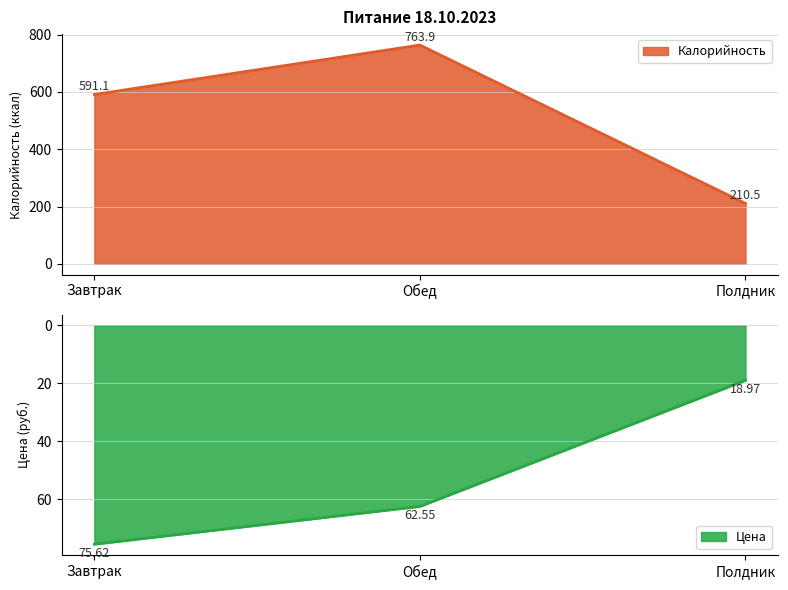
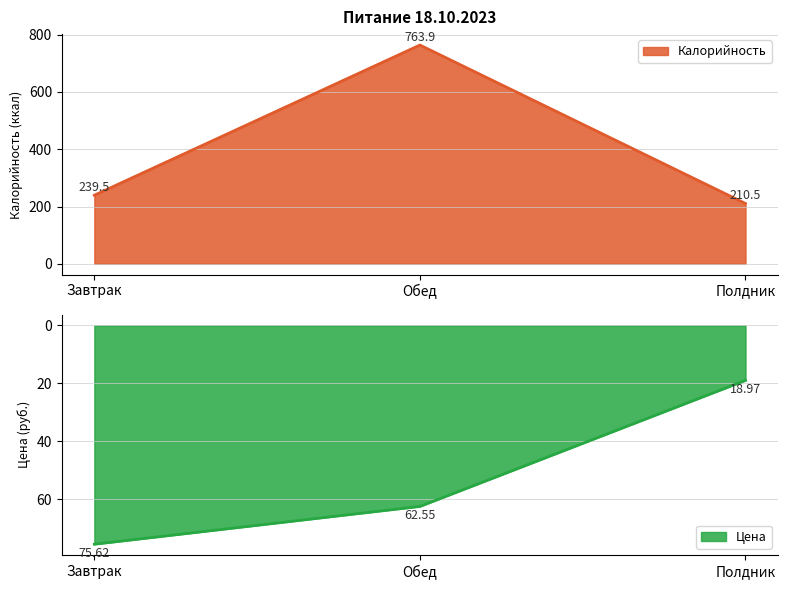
Питание 18.10.2023, Завтрак: 591.1 -> 239.5
